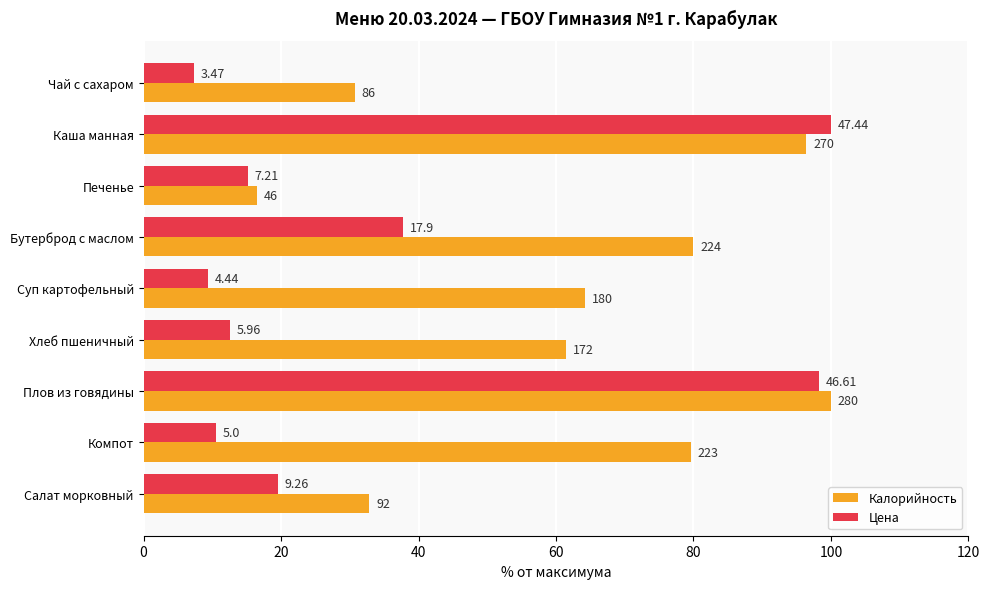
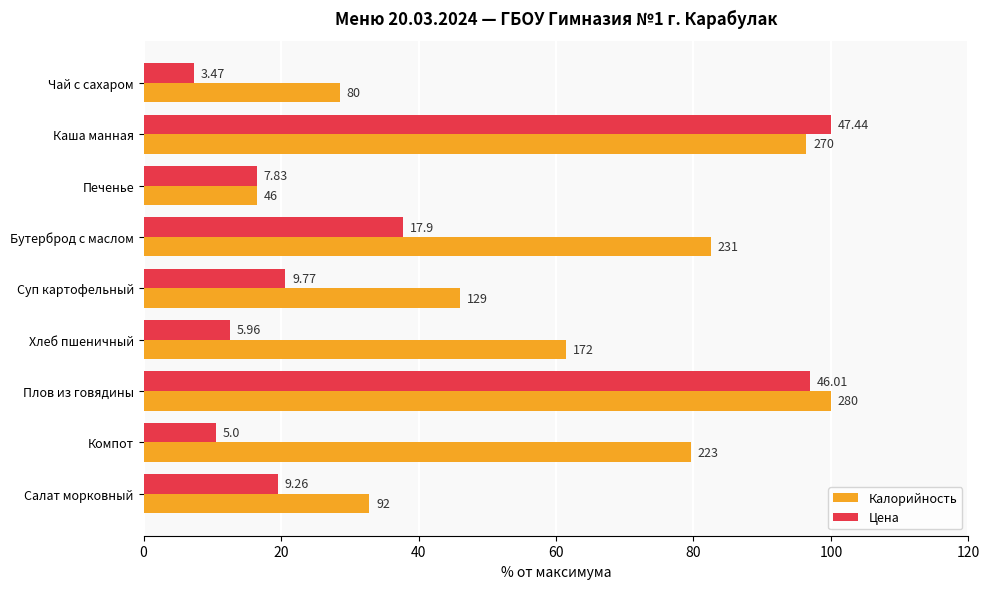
Калорийность, Чай с сахаром: 86 -> 80
Цена, Печенье: 7.21 -> 7.83
Калорийность, Бутерброд с маслом: 224 -> 231
Цена, Суп картофельный: 4.44 -> 9.77
Калорийность, Суп картофельный: 180 -> 129
Цена, Плов из говядины: 46.61 -> 46.01
